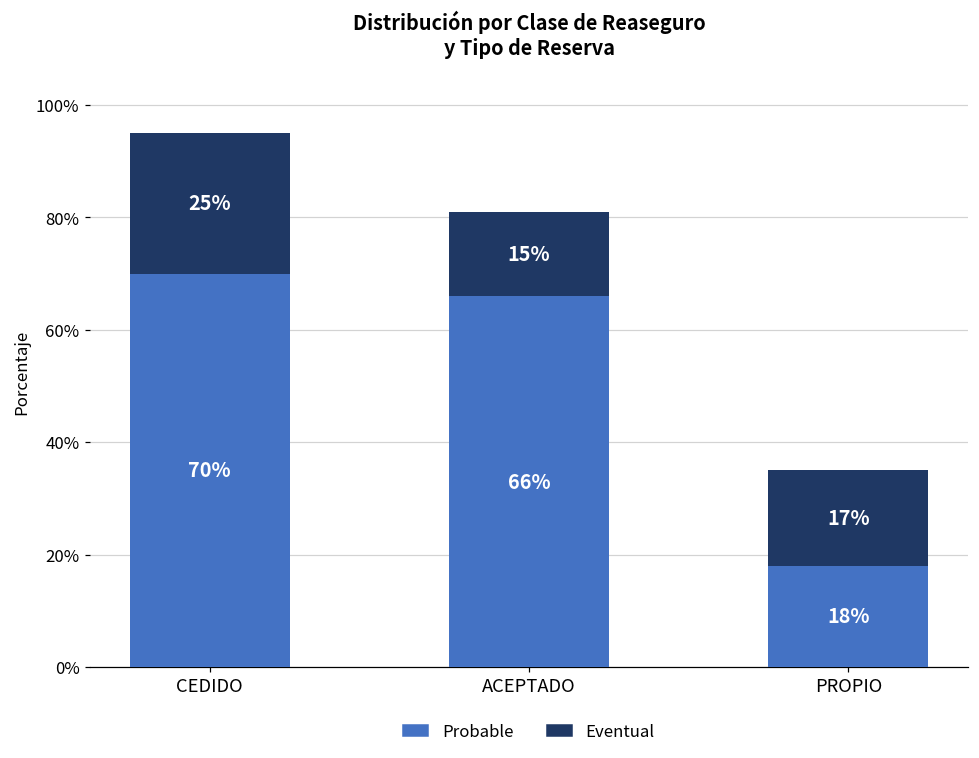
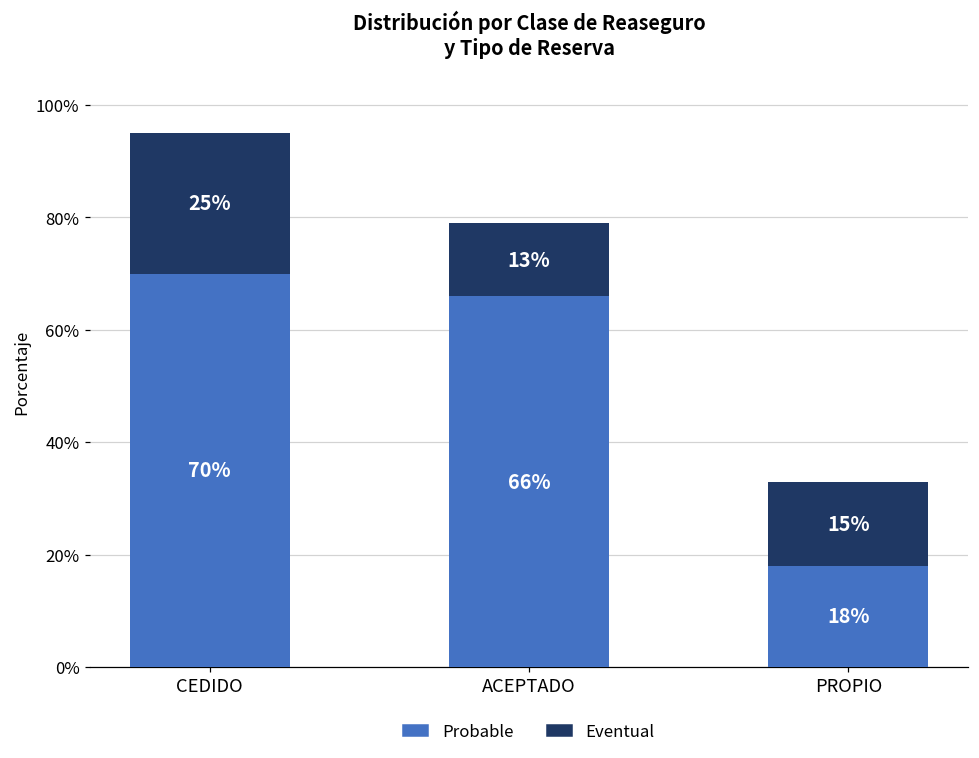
Eventual, ACEPTADO: 15% -> 13%
Eventual, PROPIO: 17% -> 15%
